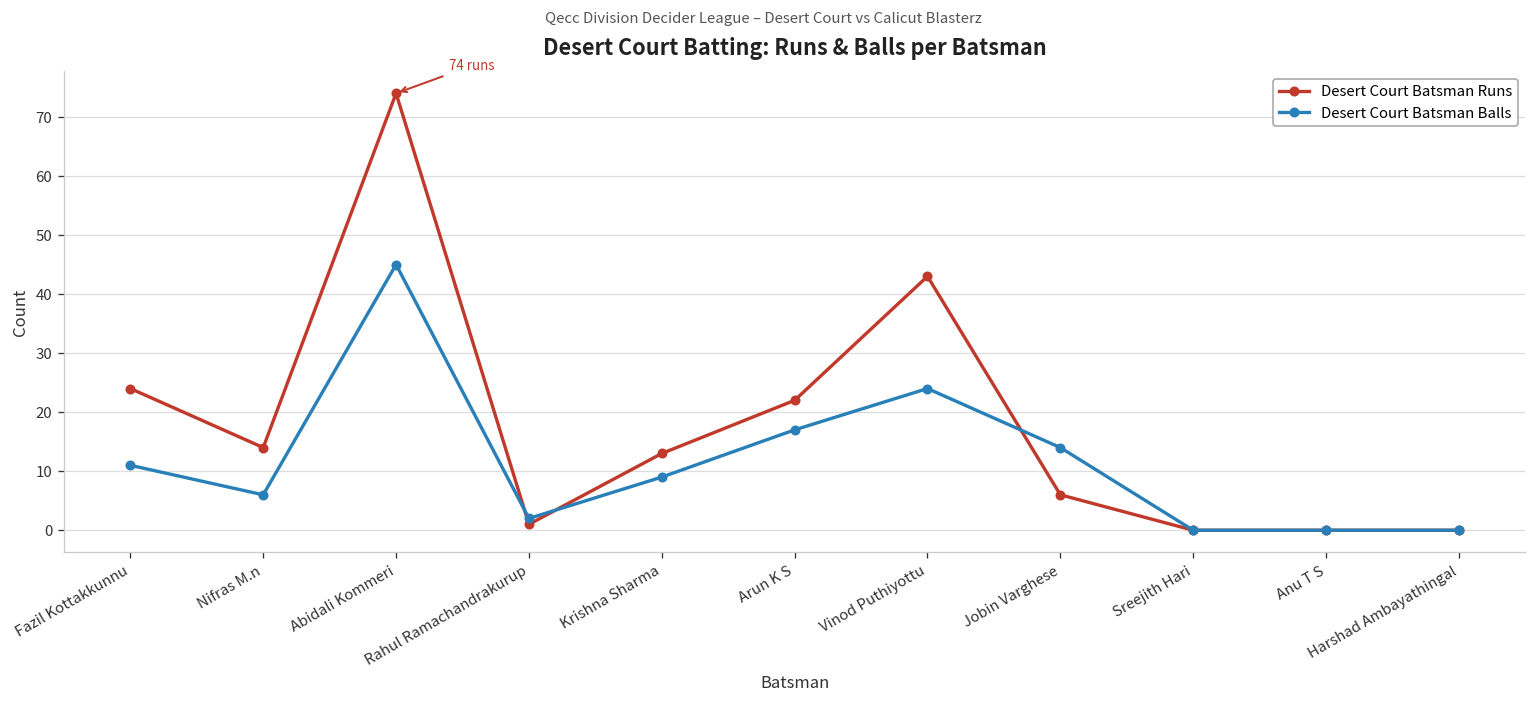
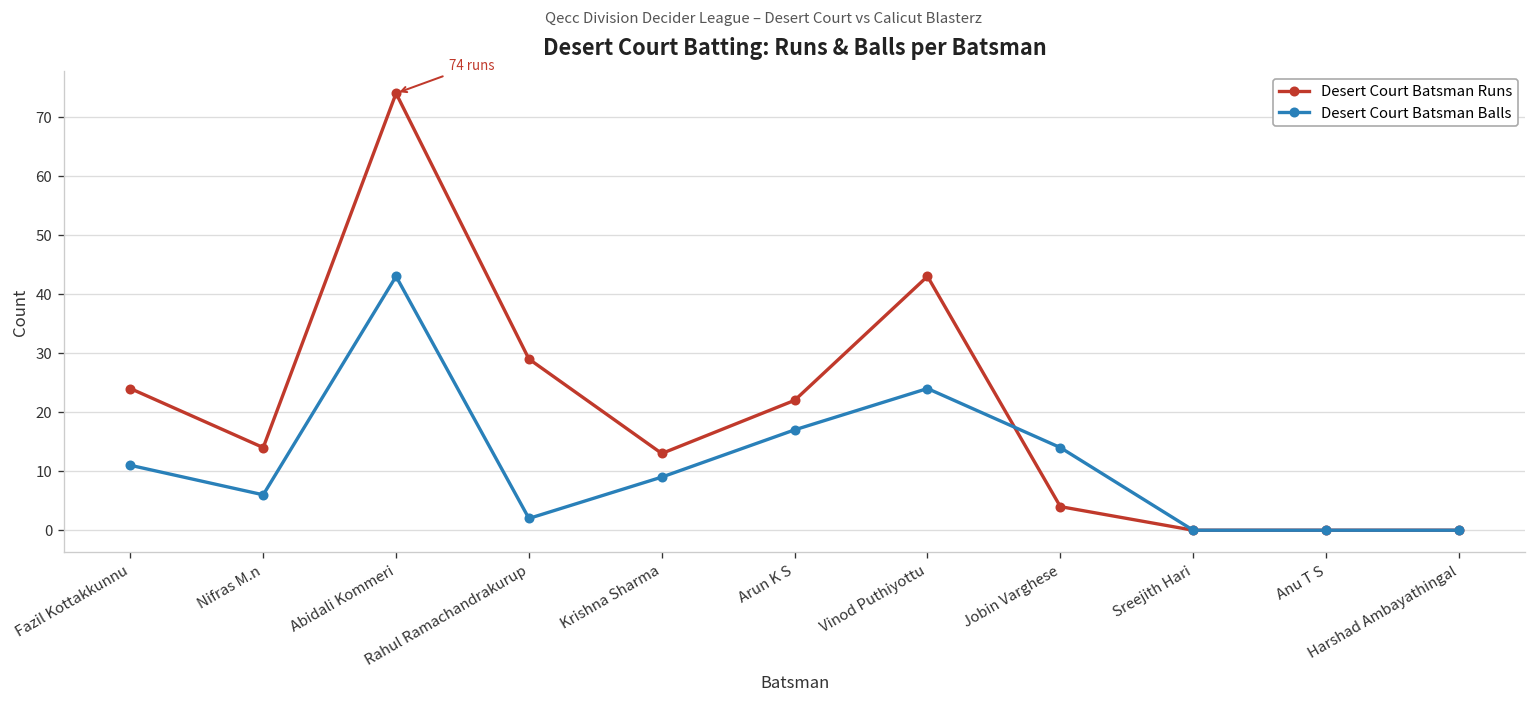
Desert Court Batsman Balls, Abidali Kommeri: 45 -> 43
Desert Court Batsman Runs, Rahul Ramachandrakurup: 1 -> 29
Desert Court Batsman Runs, Jobin Varghese: 6 -> 4
